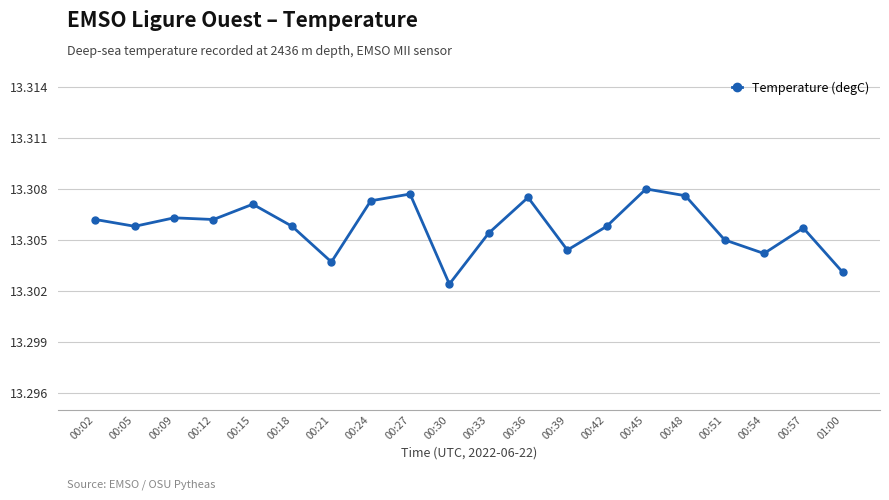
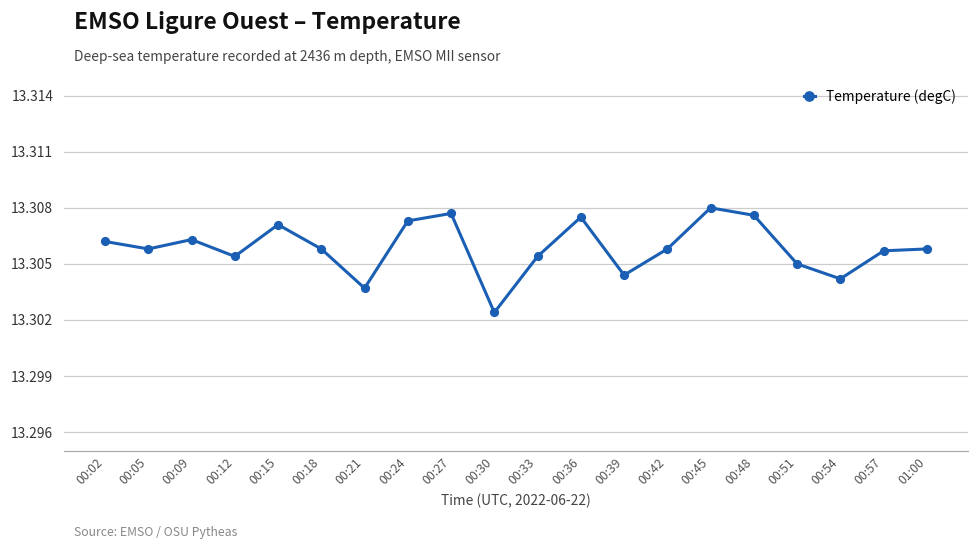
00:12: 13.3062 -> 13.3054
01:00: 13.3031 -> 13.3058
